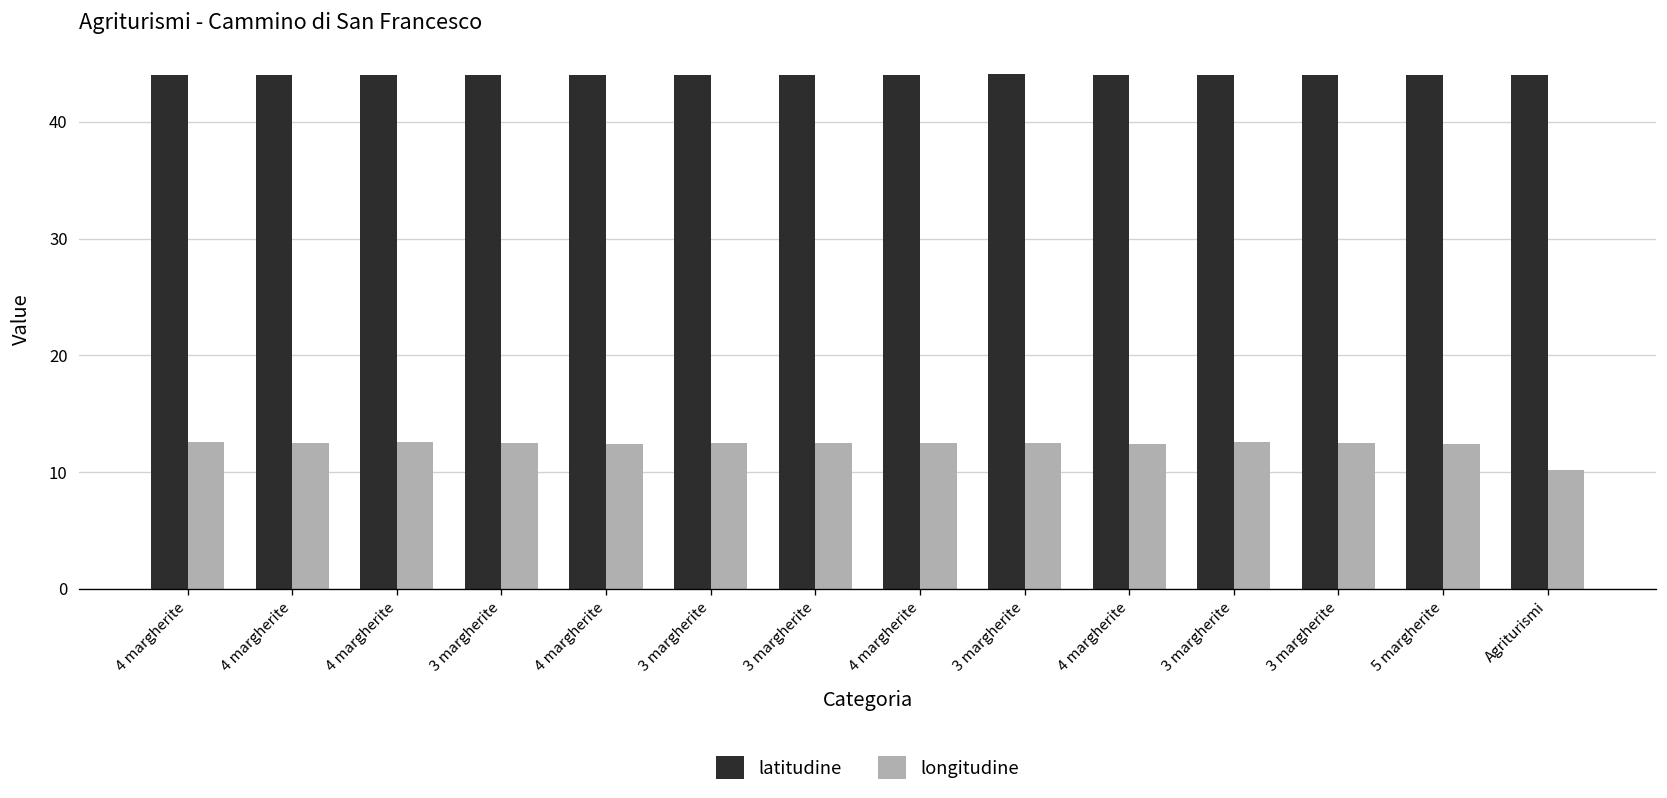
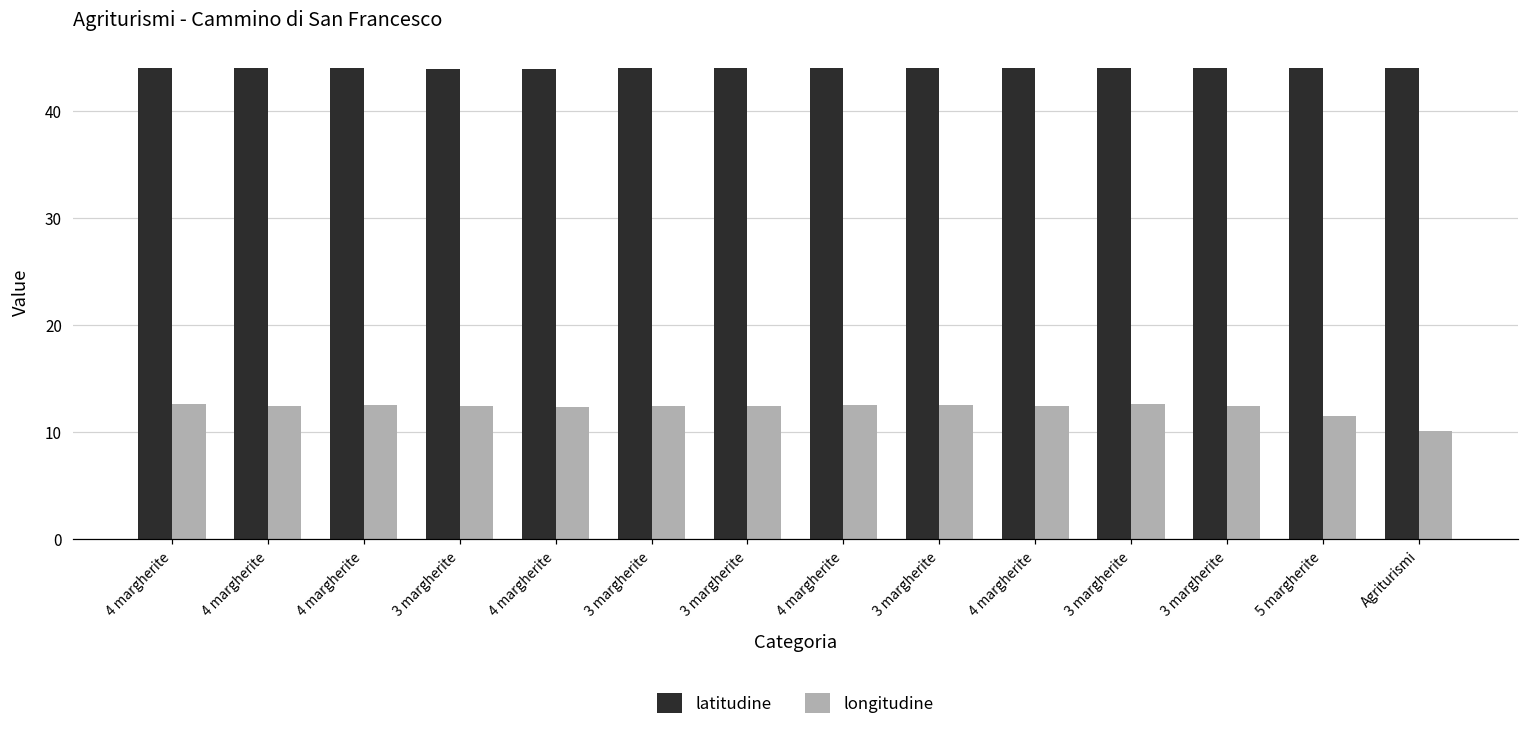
longitudine, 5 margherite: 12 -> 11
